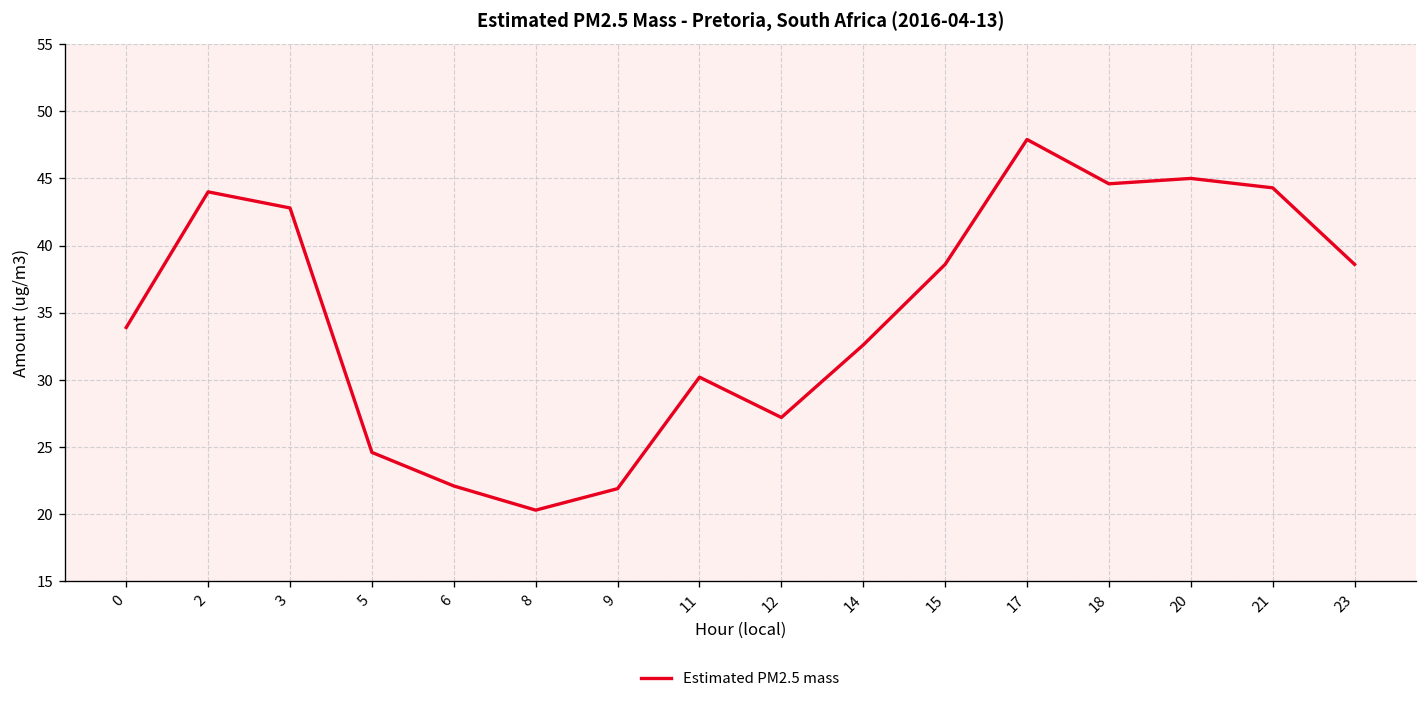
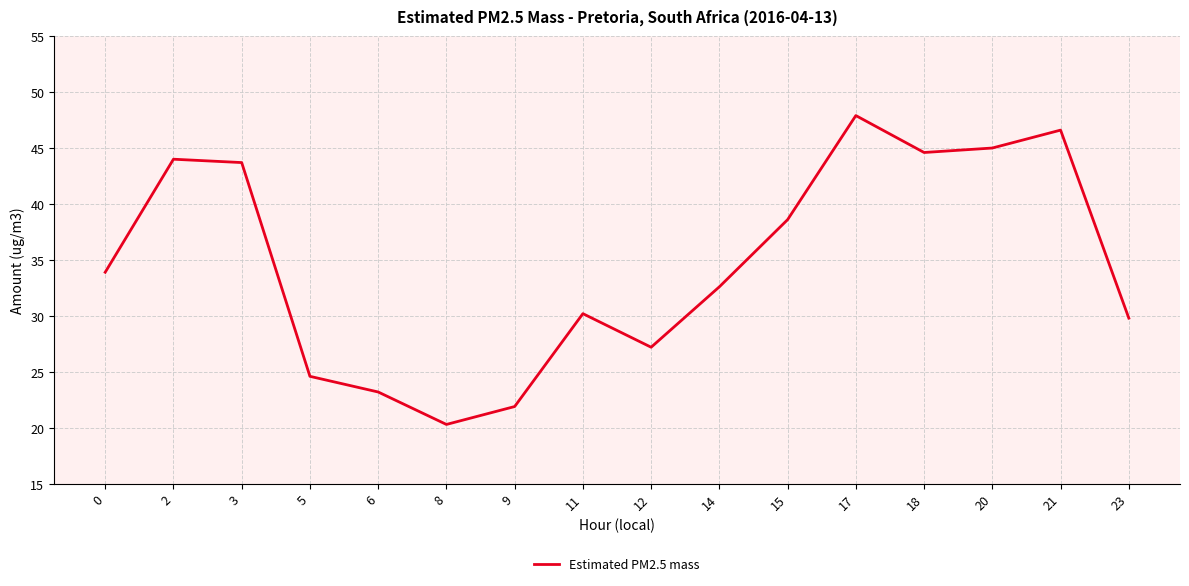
3: 42.8 -> 43.7
6: 22.1 -> 23.2
21: 44.3 -> 46.6
23: 38.6 -> 29.8
